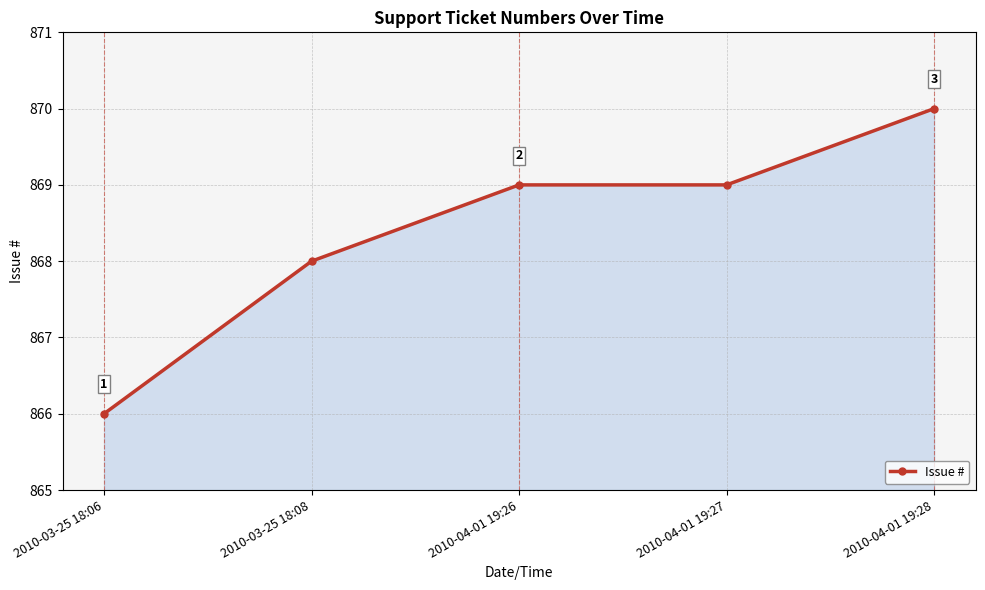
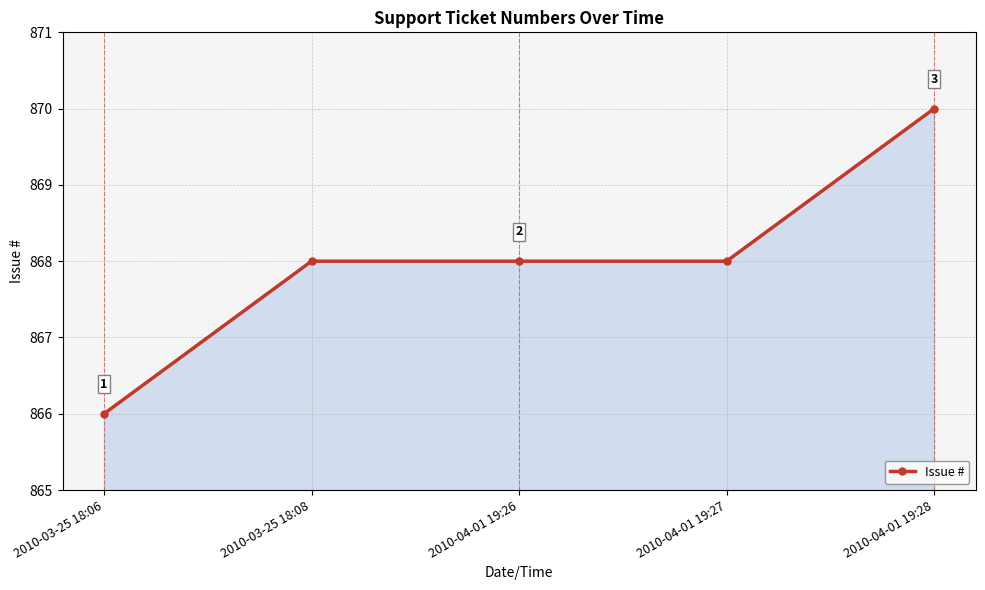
2010-04-01 19:26: 869 -> 868
2010-04-01 19:27: 869 -> 868
